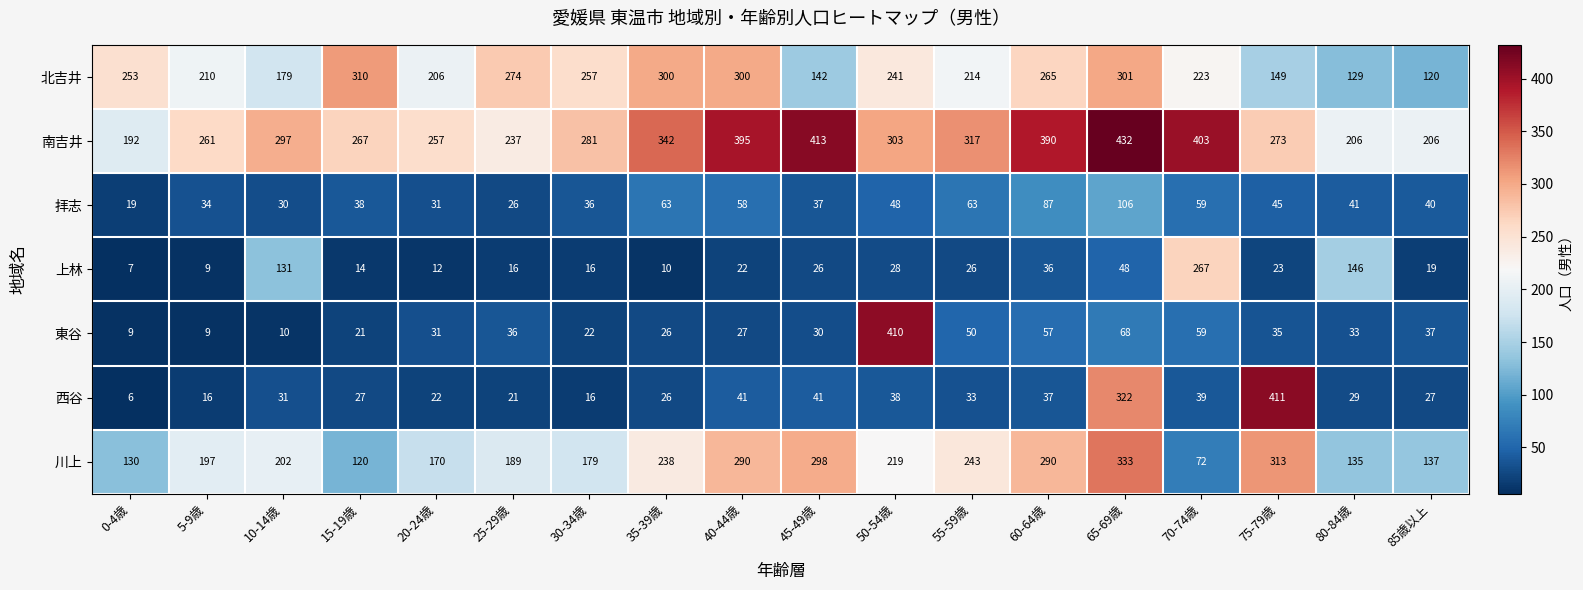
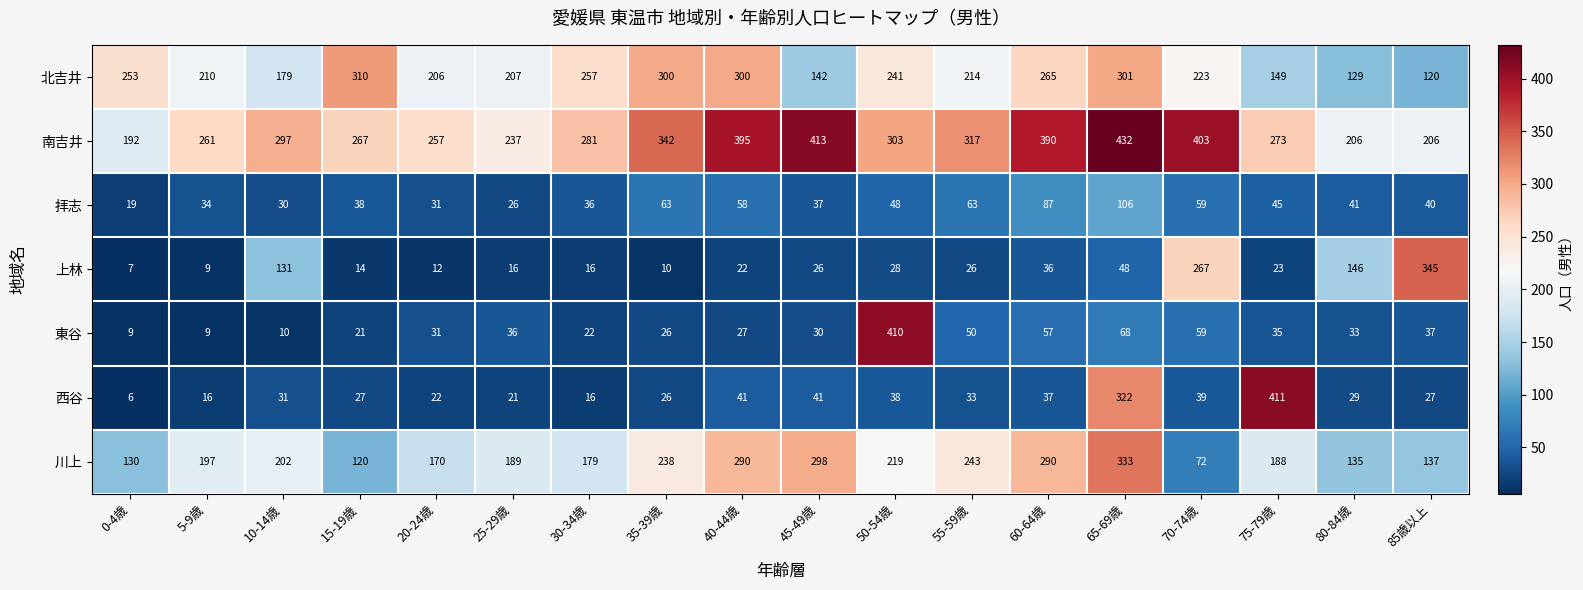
北吉井, 25-29歳: 274 -> 207
上林, 85歳以上: 19 -> 345
川上, 75-79歳: 313 -> 188
